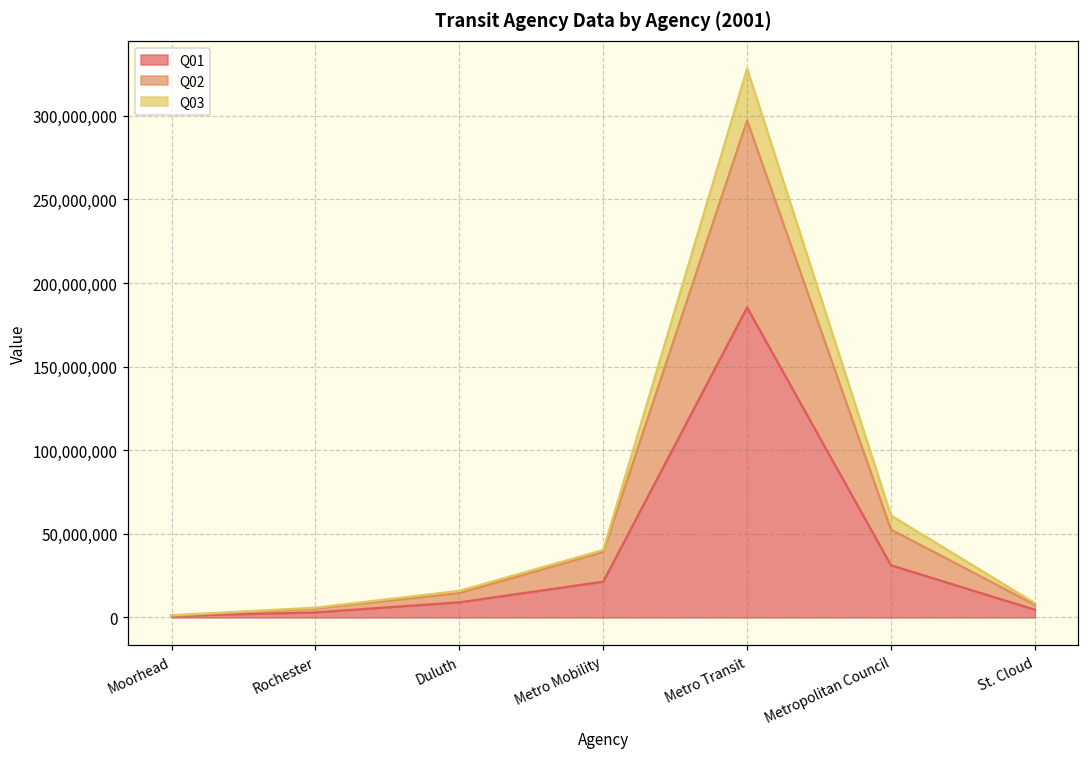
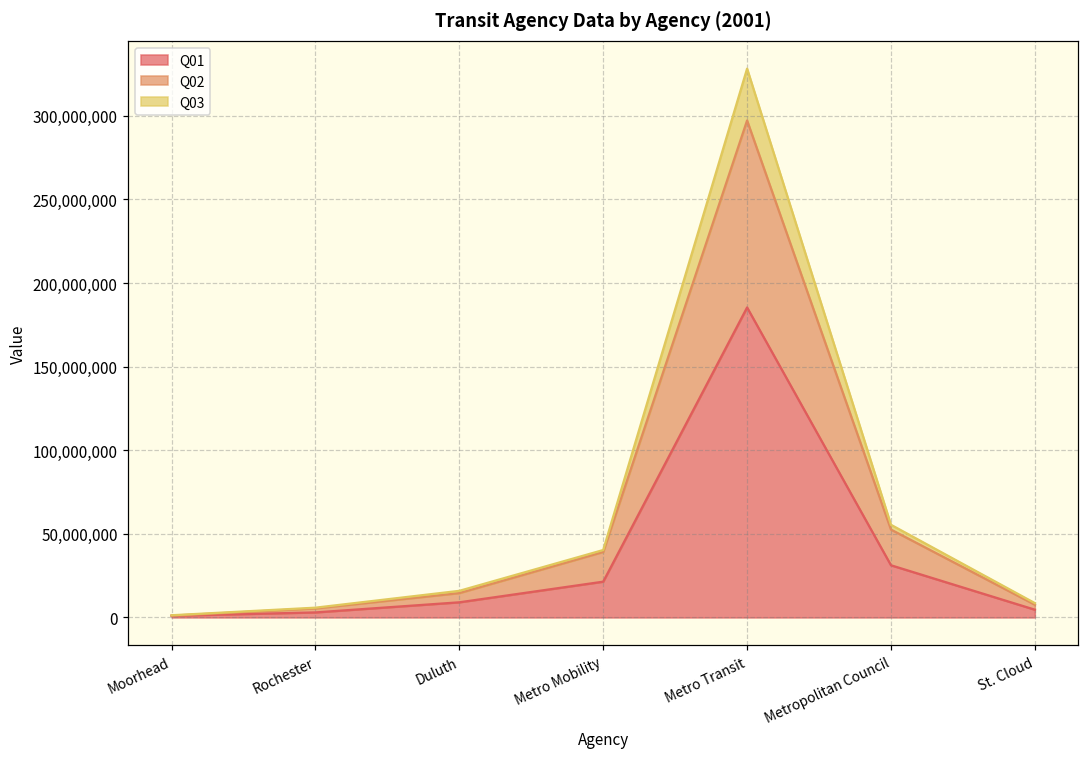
Q03, Metropolitan Council: 8,000,000 -> 3,000,000
